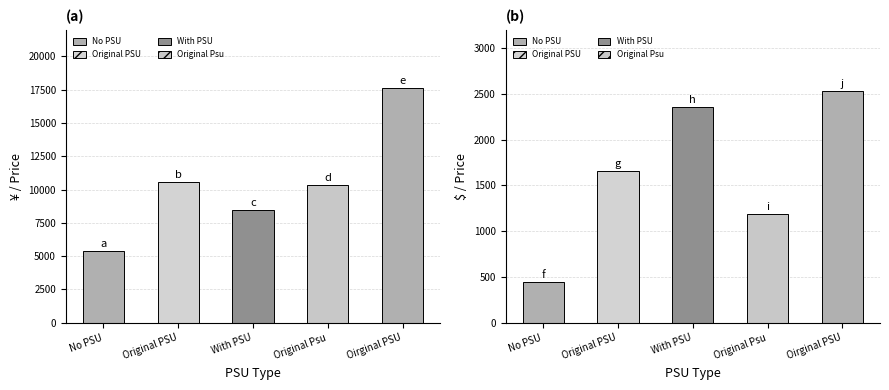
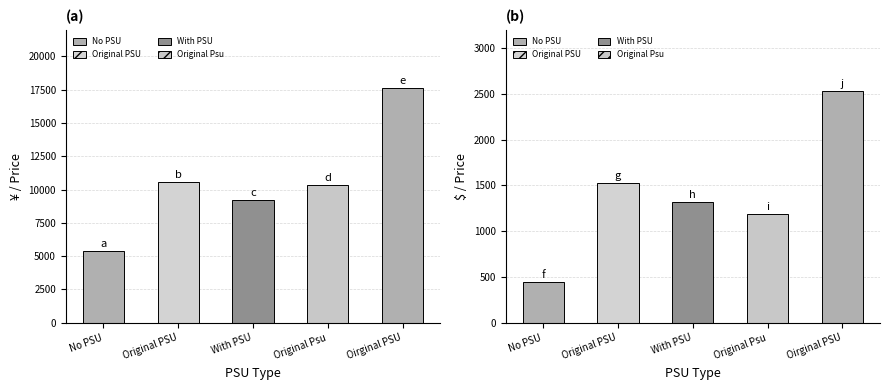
(a), With PSU: 8500 -> 9200
(b), Original PSU: 1700 -> 1500
(b), With PSU: 2400 -> 1300
